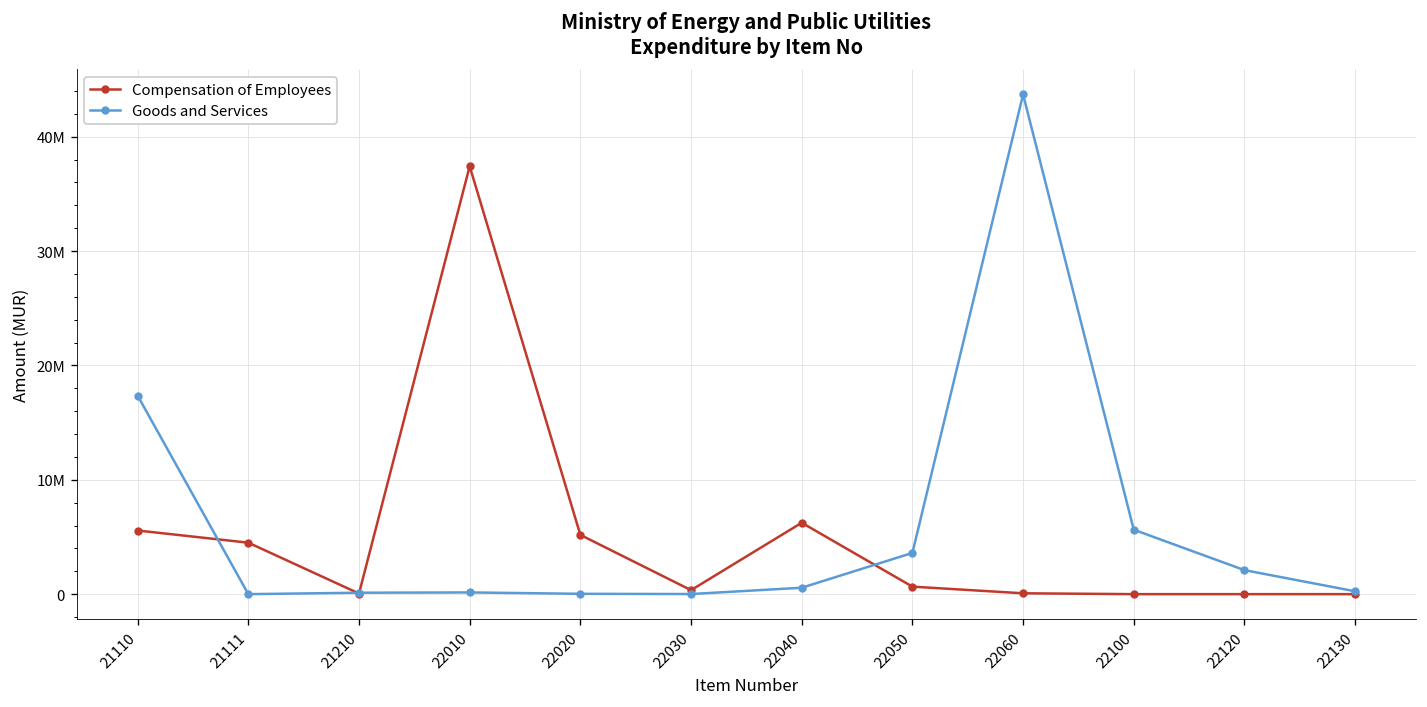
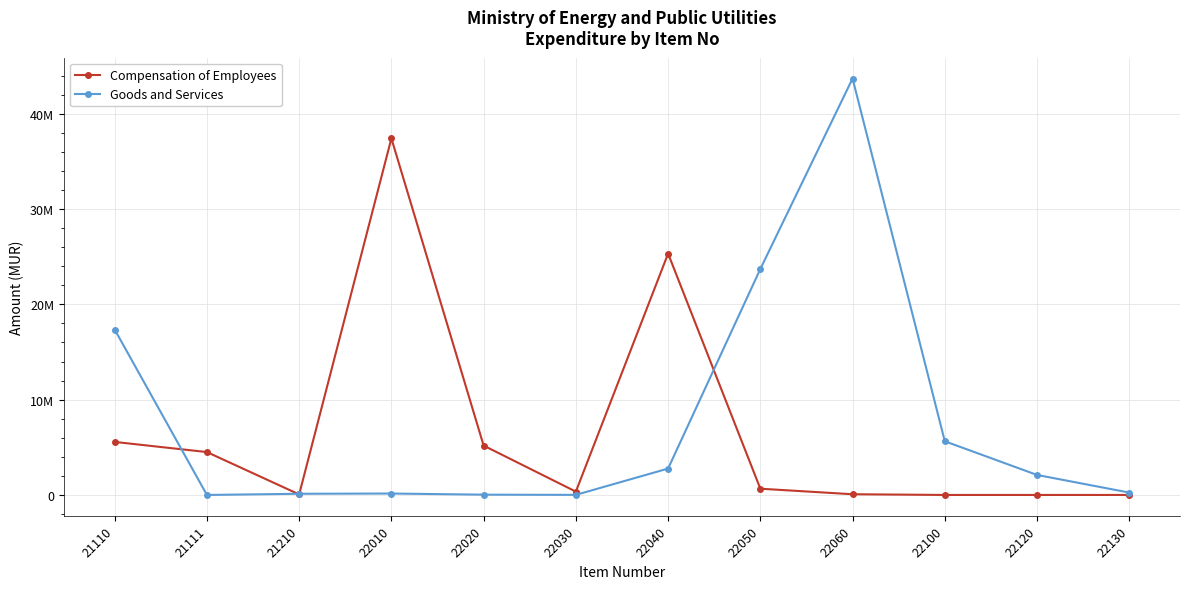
Compensation of Employees, 22040: 6000000 -> 25000000
Goods and Services, 22040: 1000000 -> 3000000
Goods and Services, 22050: 4000000 -> 24000000
